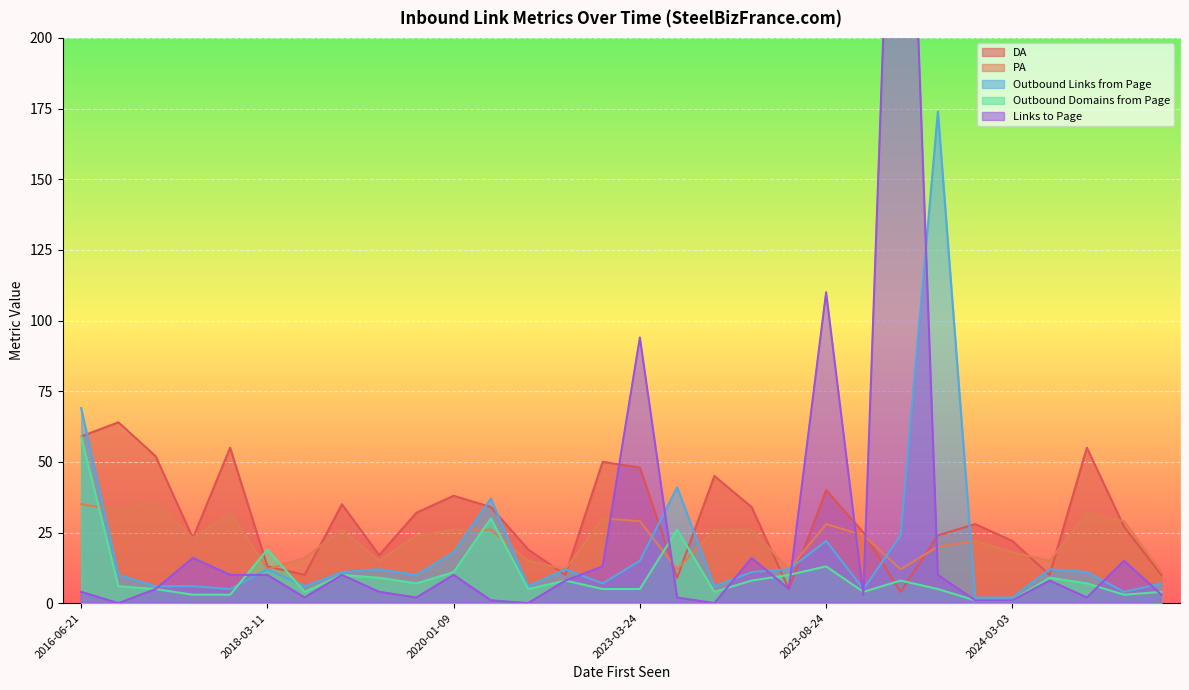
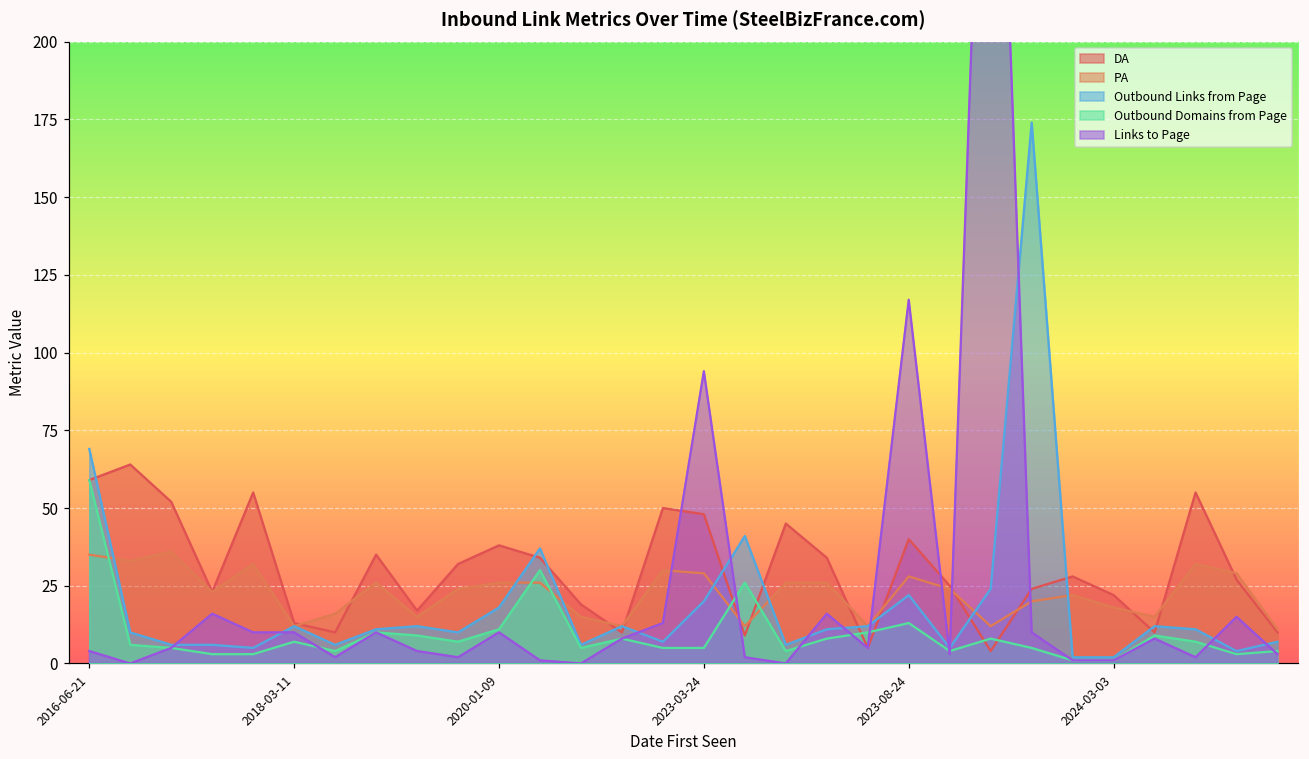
Outbound Domains from Page, 2018-03-11: 19 -> 7
Outbound Links from Page, 2023-03-24: 15 -> 20
Links to Page, 2023-08-24: 110 -> 117
